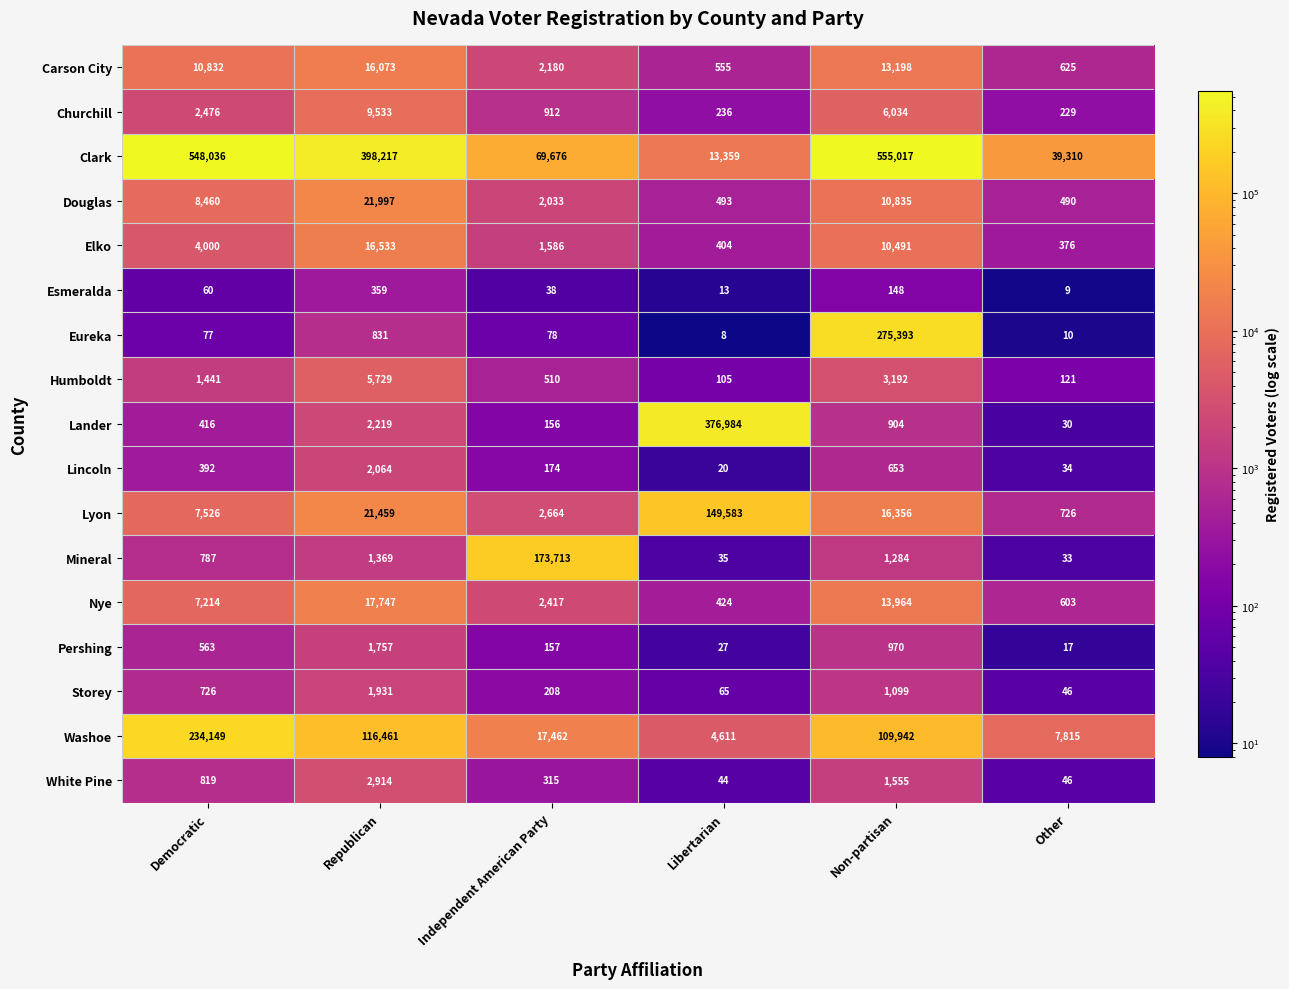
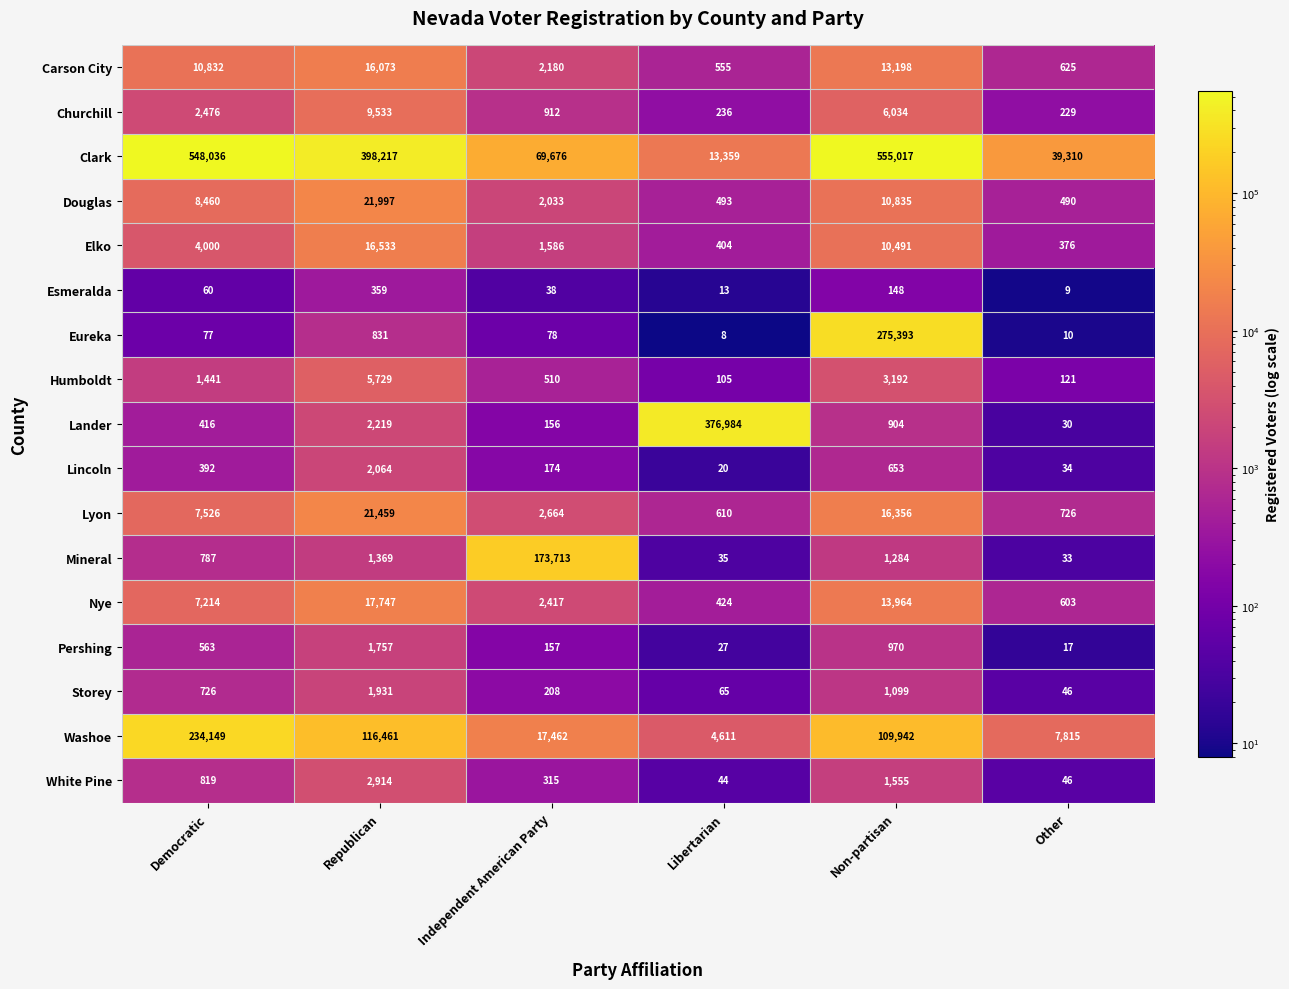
Lyon, Libertarian: 149,583 -> 610
